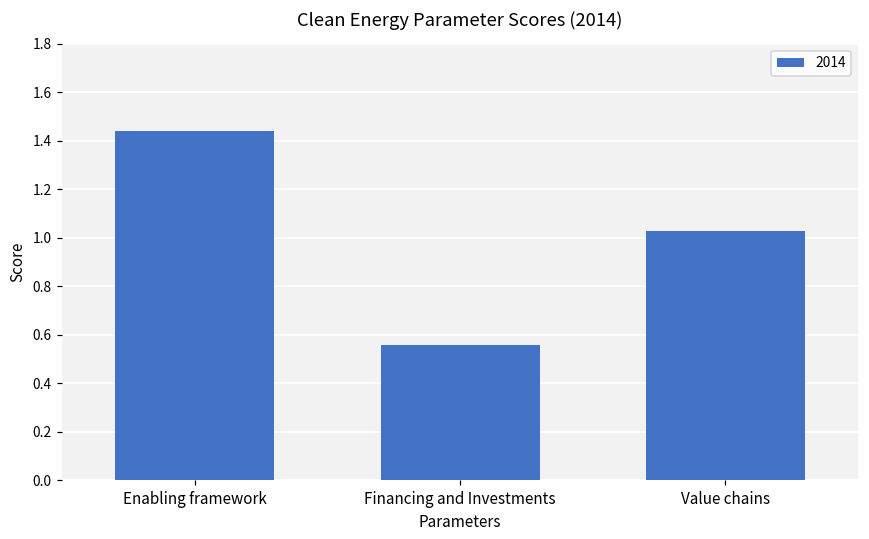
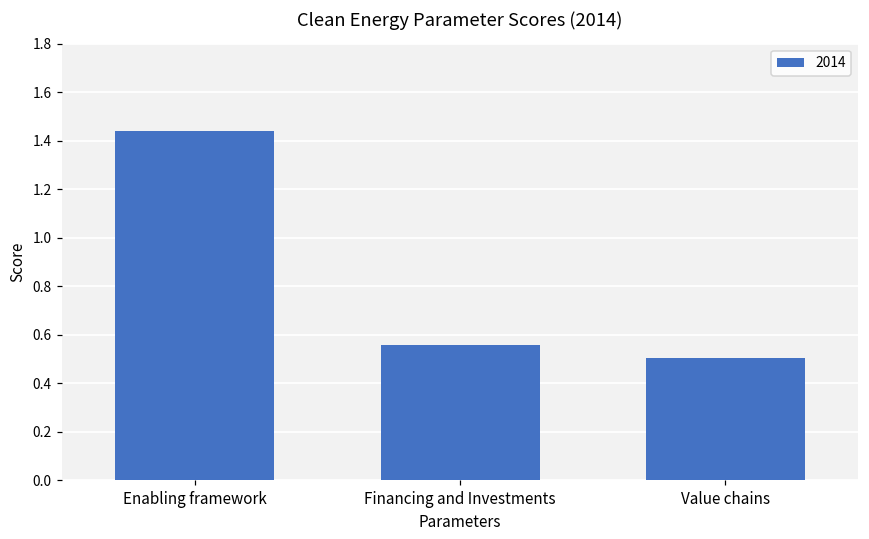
Value chains: 1.03 -> 0.50
